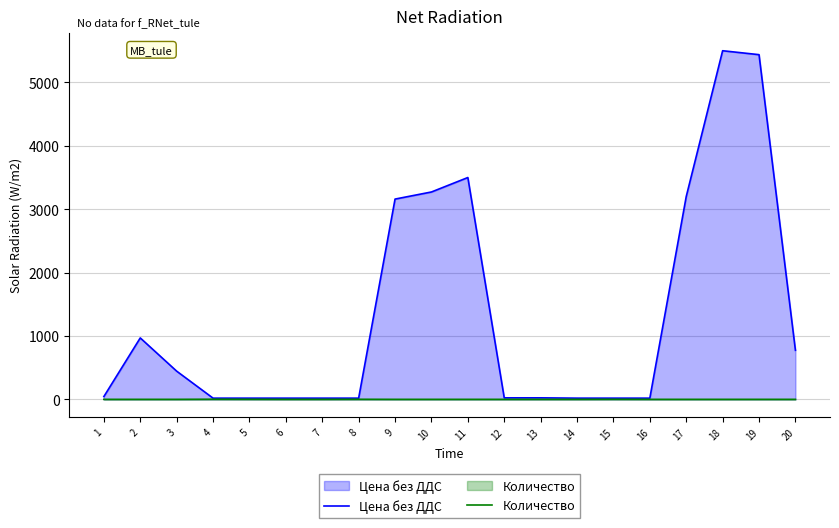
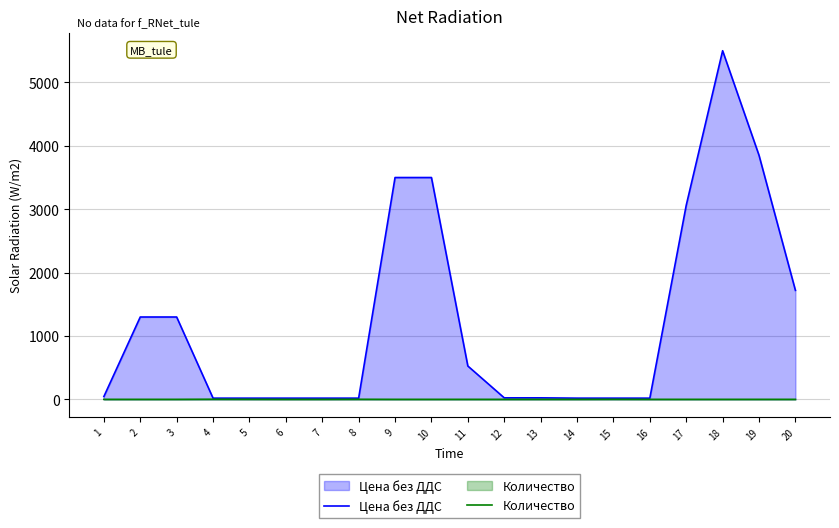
Цена без ДДС, 2: 1000 -> 1300
Цена без ДДС, 3: 400 -> 1300
Цена без ДДС, 9: 3200 -> 3500
Цена без ДДС, 10: 3300 -> 3500
Цена без ДДС, 11: 3500 -> 500
Цена без ДДС, 17: 3200 -> 3100
Цена без ДДС, 19: 5400 -> 3900
Цена без ДДС, 20: 800 -> 1700
